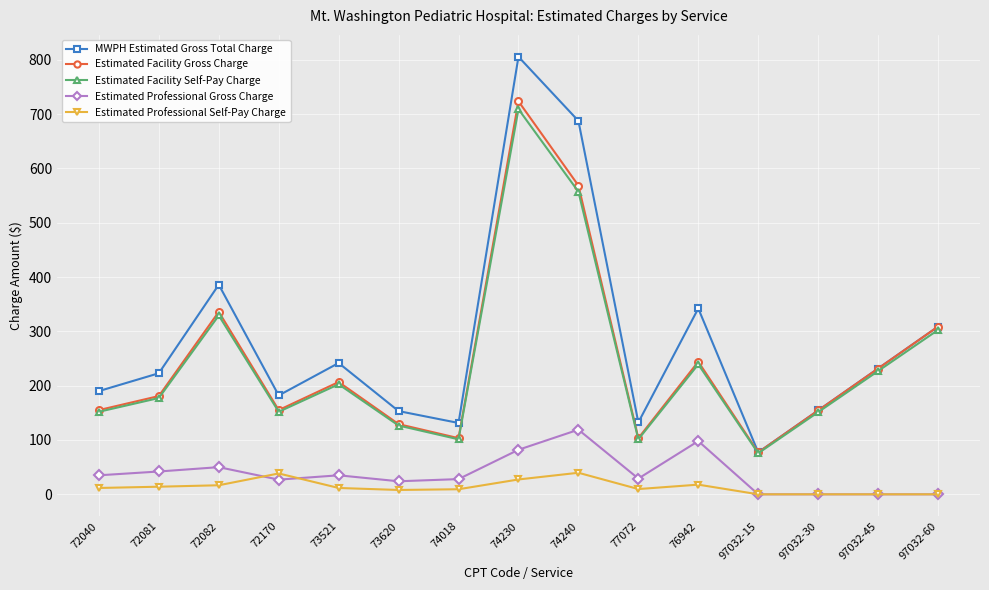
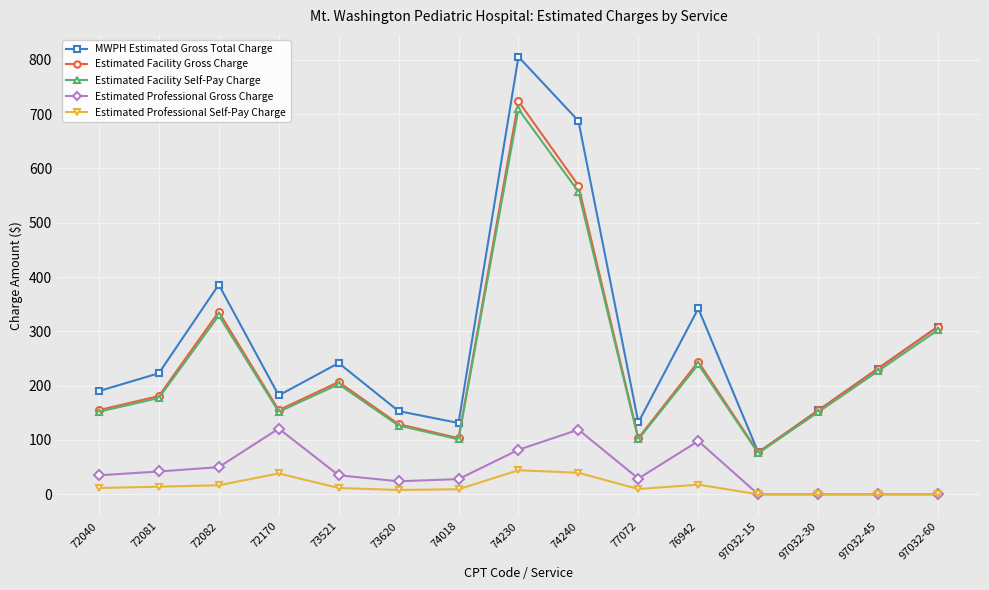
Estimated Professional Gross Charge, 72170: 30 -> 120
Estimated Professional Self-Pay Charge, 74230: 30 -> 40
